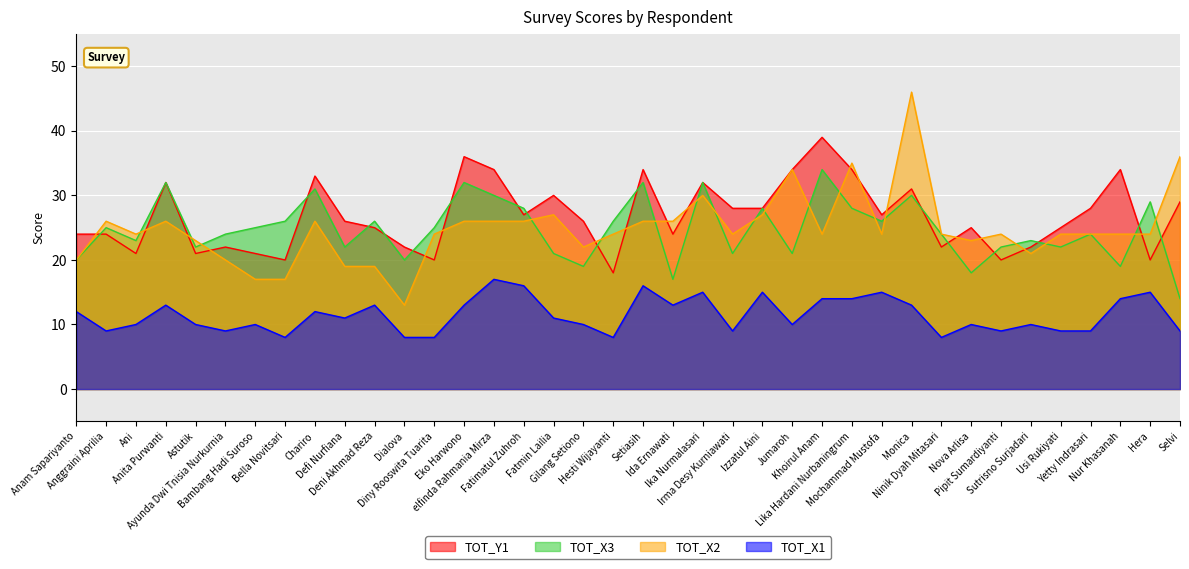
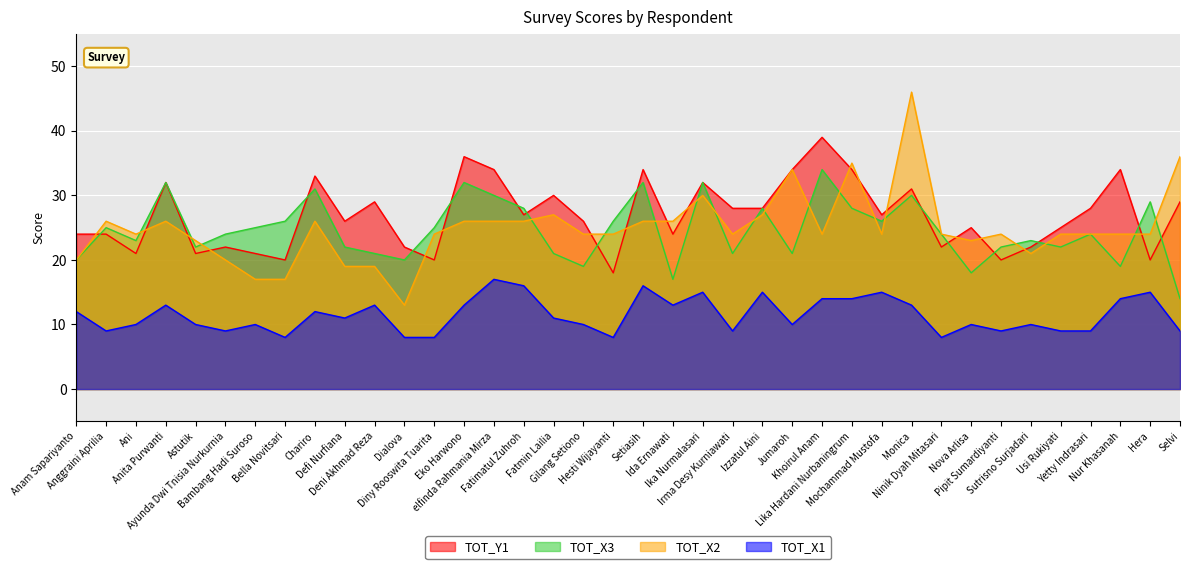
TOT_Y1, Deni Akhmad Reza: 25 -> 29
TOT_X3, Deni Akhmad Reza: 26 -> 21
TOT_X2, Gilang Setiono: 22 -> 24
